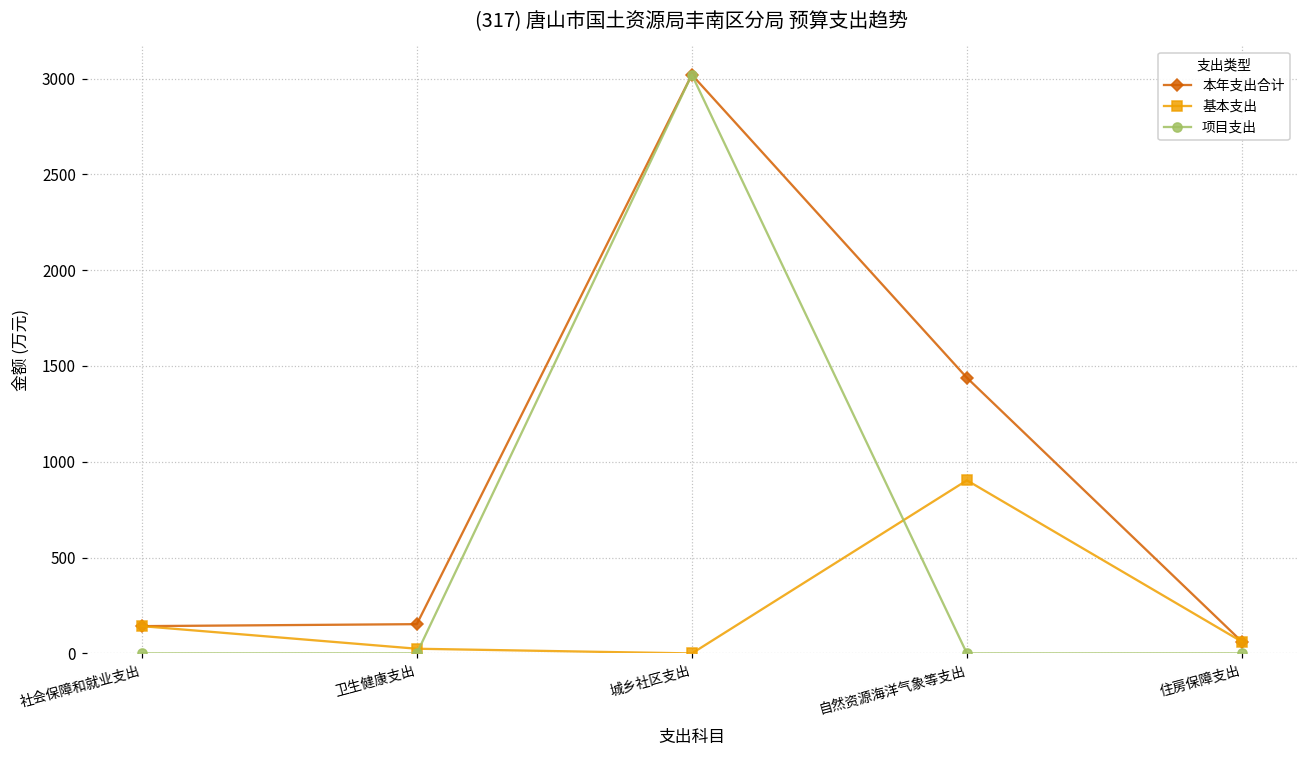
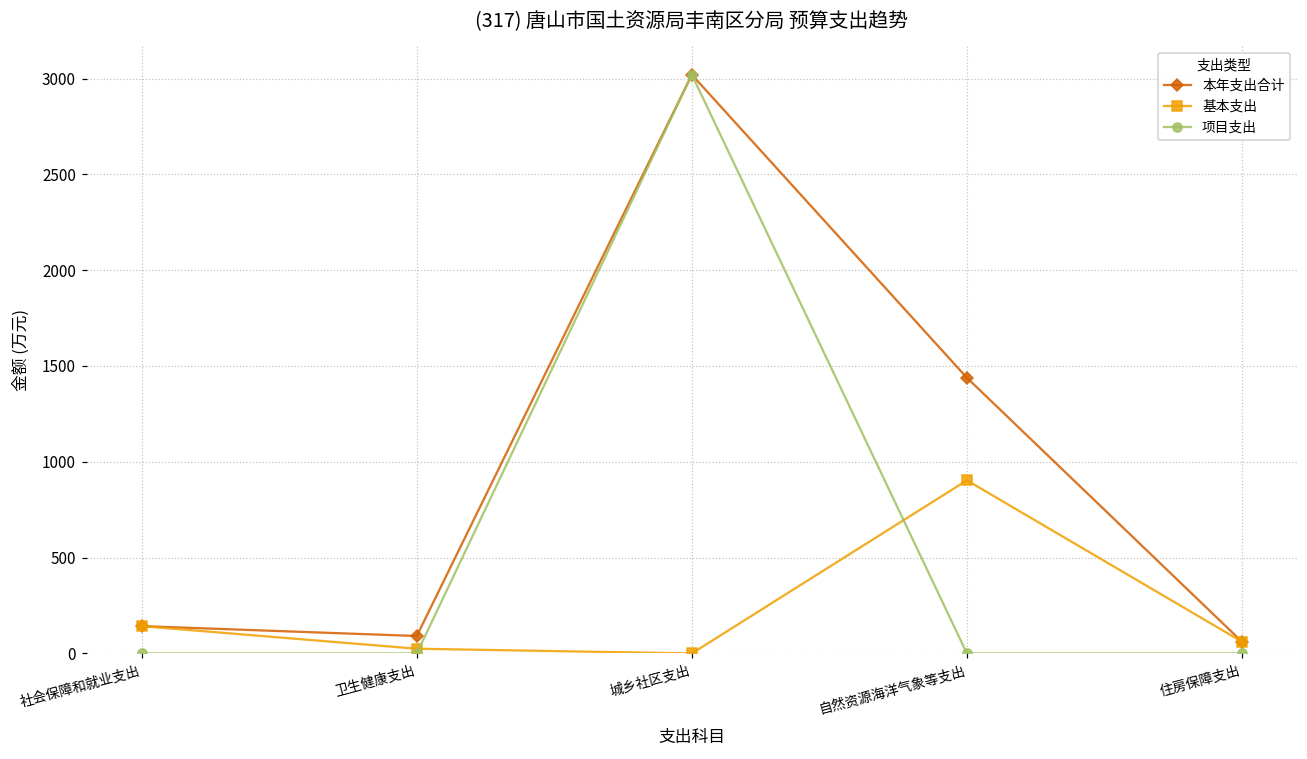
本年支出合计, 卫生健康支出: 150 -> 90
